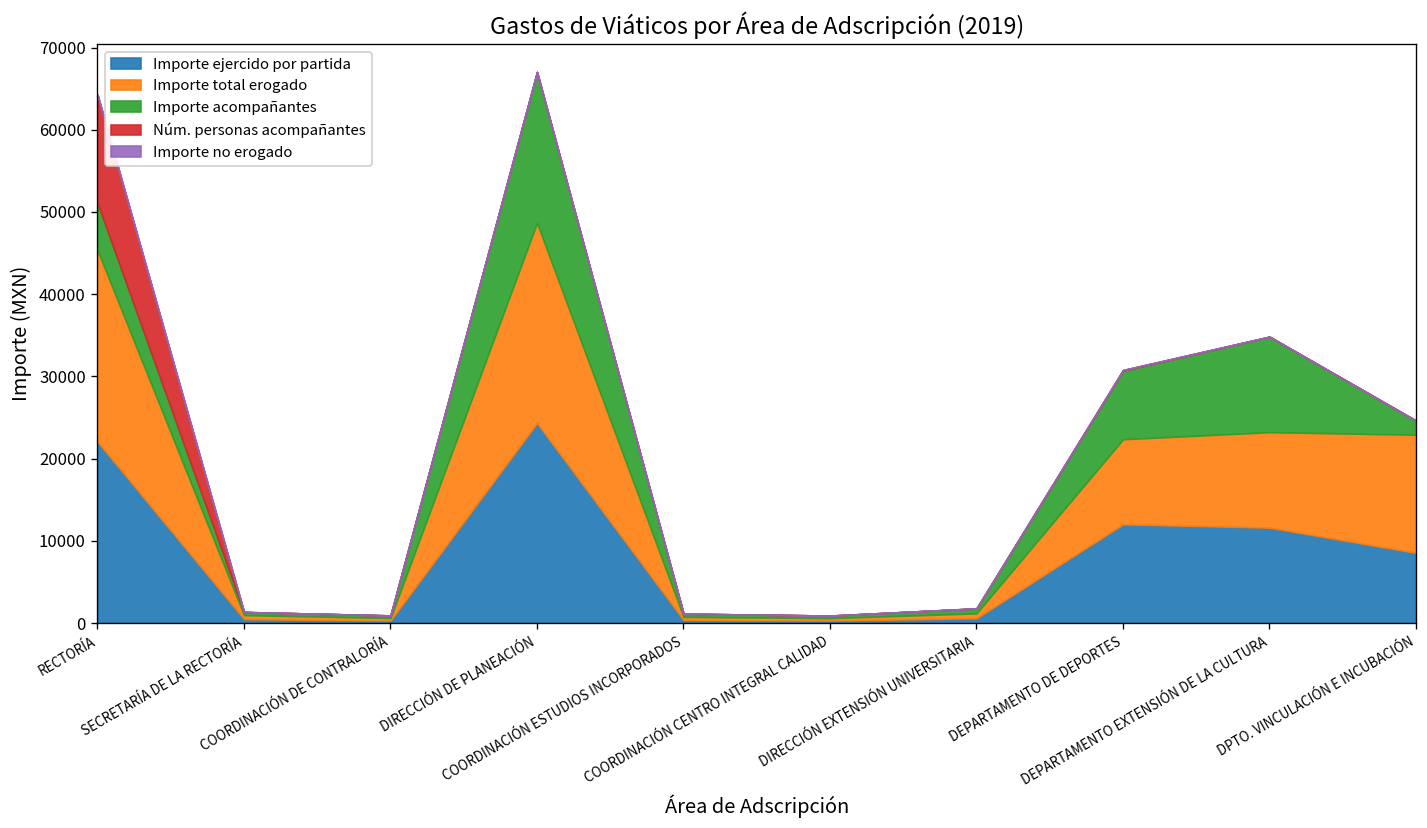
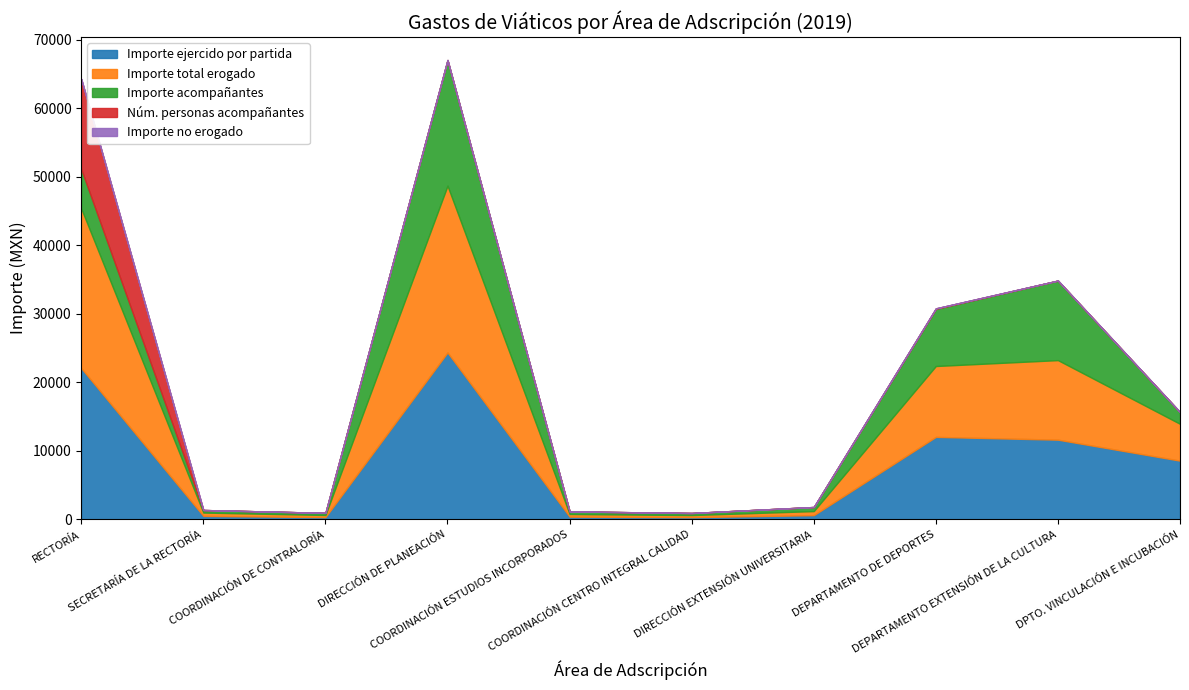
Importe total erogado, DPTO. VINCULACIÓN E INCUBACIÓN: 14000 -> 5000
